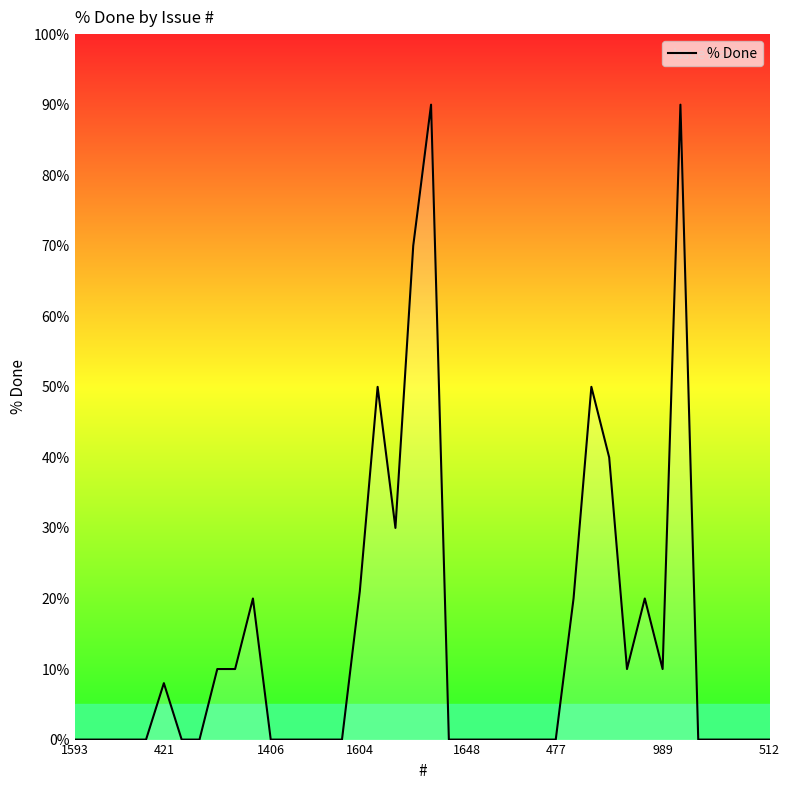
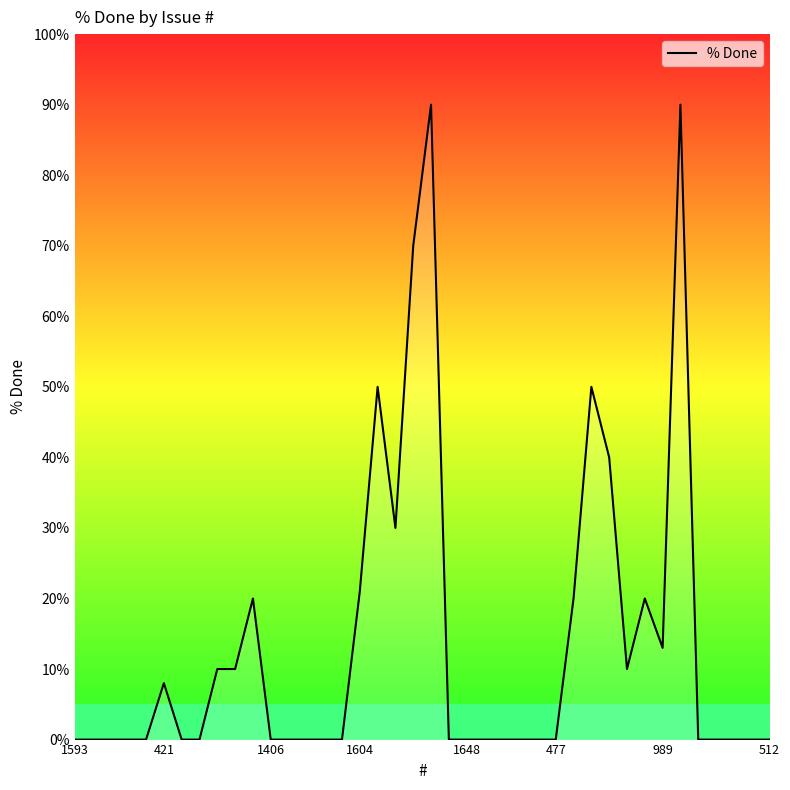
989: 10% -> 13%
